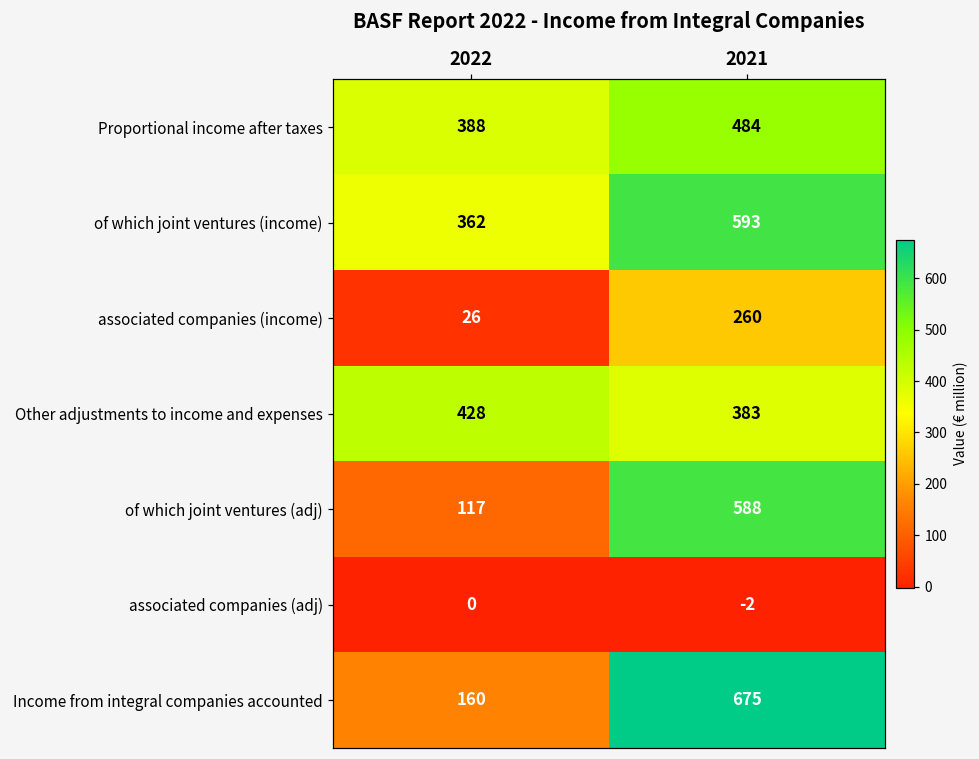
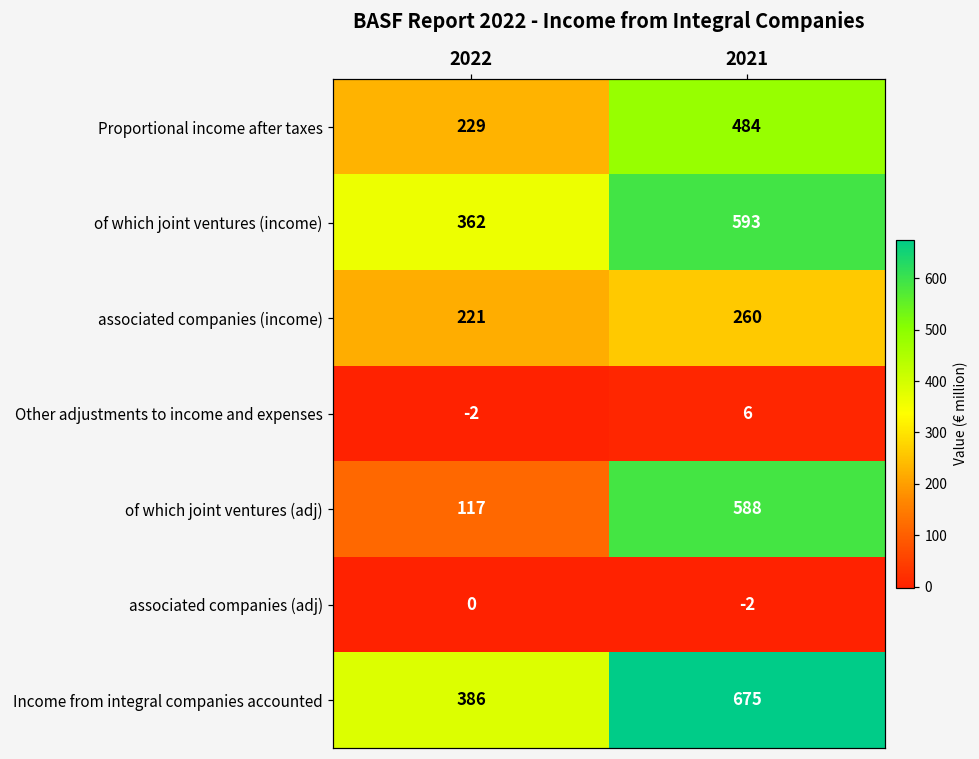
Proportional income after taxes, 2022: 388 -> 229
associated companies (income), 2022: 26 -> 221
Other adjustments to income and expenses, 2022: 428 -> -2
Other adjustments to income and expenses, 2021: 383 -> 6
Income from integral companies accounted, 2022: 160 -> 386
